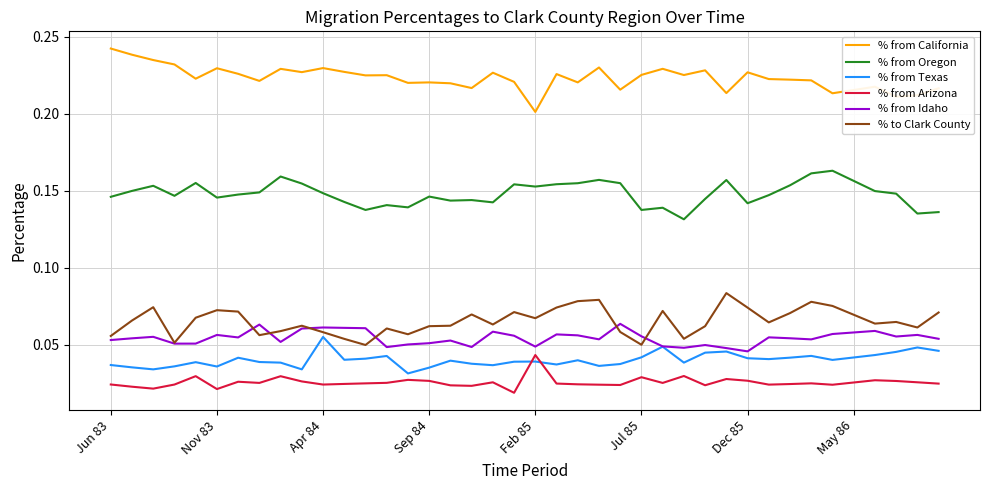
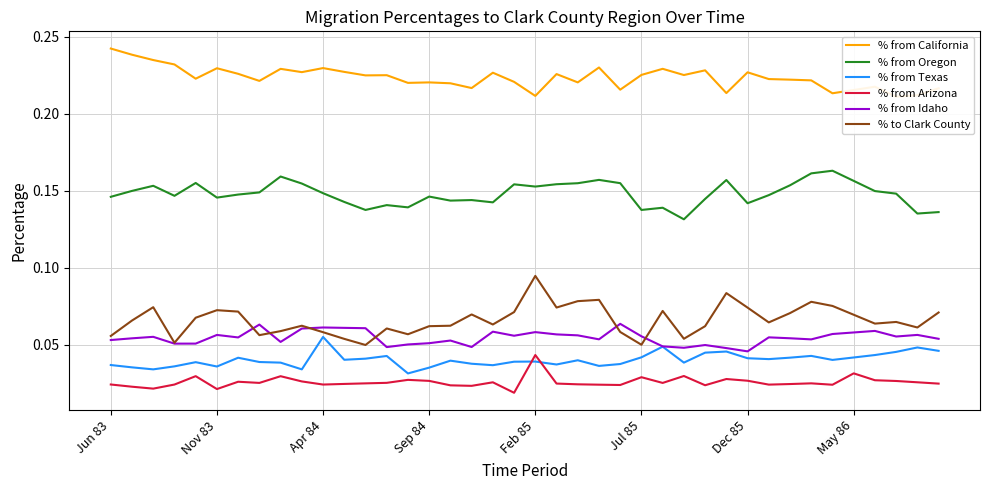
% from California, Feb 85: 0.201 -> 0.211
% from Idaho, Feb 85: 0.049 -> 0.058
% to Clark County, Feb 85: 0.067 -> 0.095
% from Arizona, May 86: 0.026 -> 0.032
